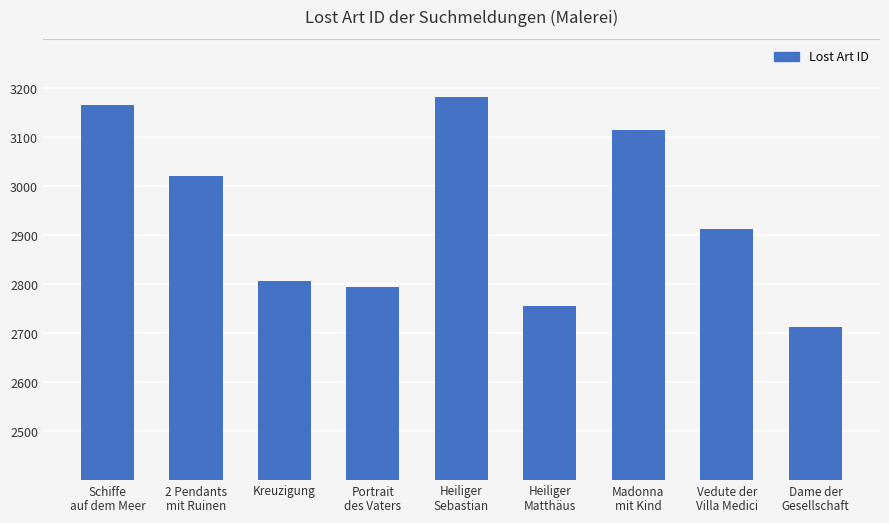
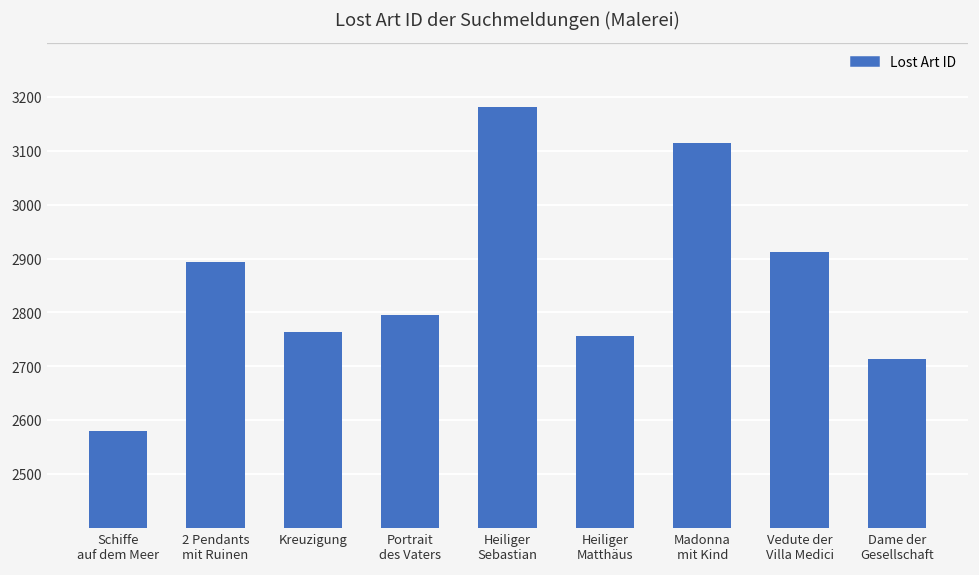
Schiffe auf dem Meer: 3170 -> 2580
2 Pendants mit Ruinen: 3020 -> 2890
Kreuzigung: 2810 -> 2760
